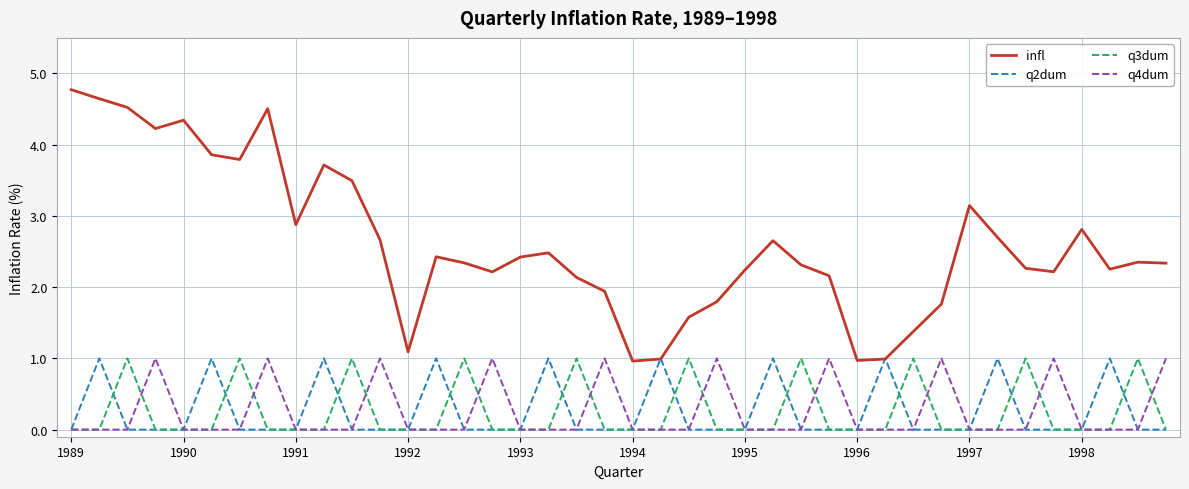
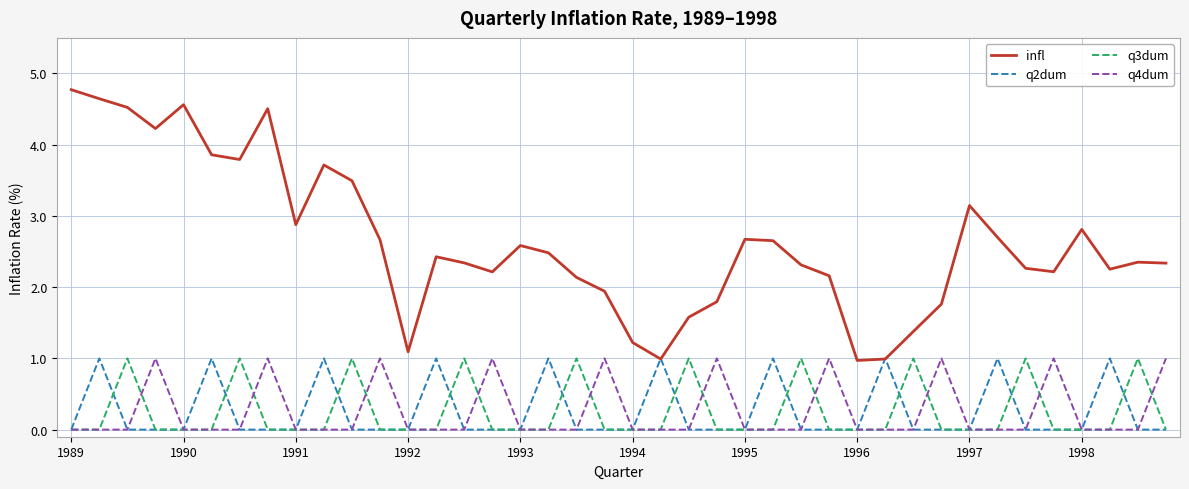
infl, 1990: 4.3 -> 4.6
infl, 1993: 2.4 -> 2.6
infl, 1994: 1.0 -> 1.2
infl, 1995: 2.2 -> 2.7
